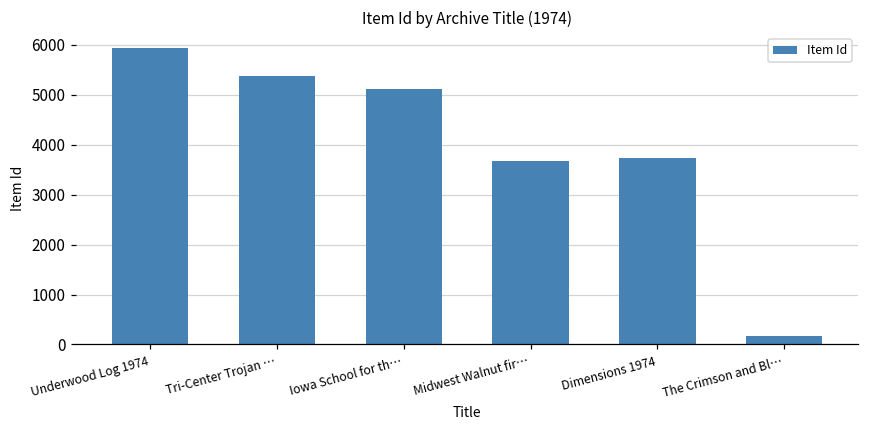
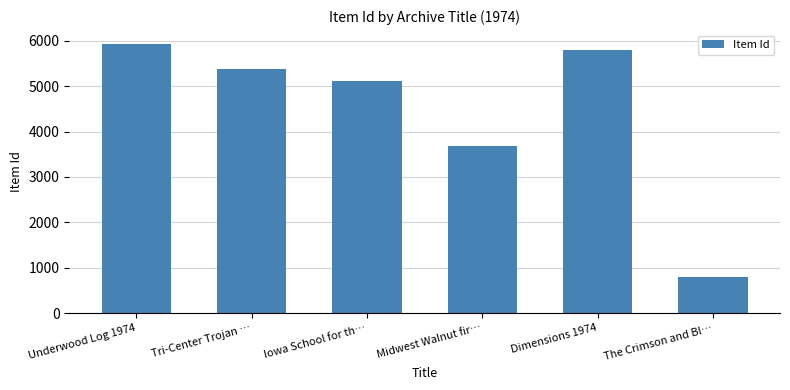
Dimensions 1974: 3700 -> 5800
The Crimson and Bl…: 200 -> 800
